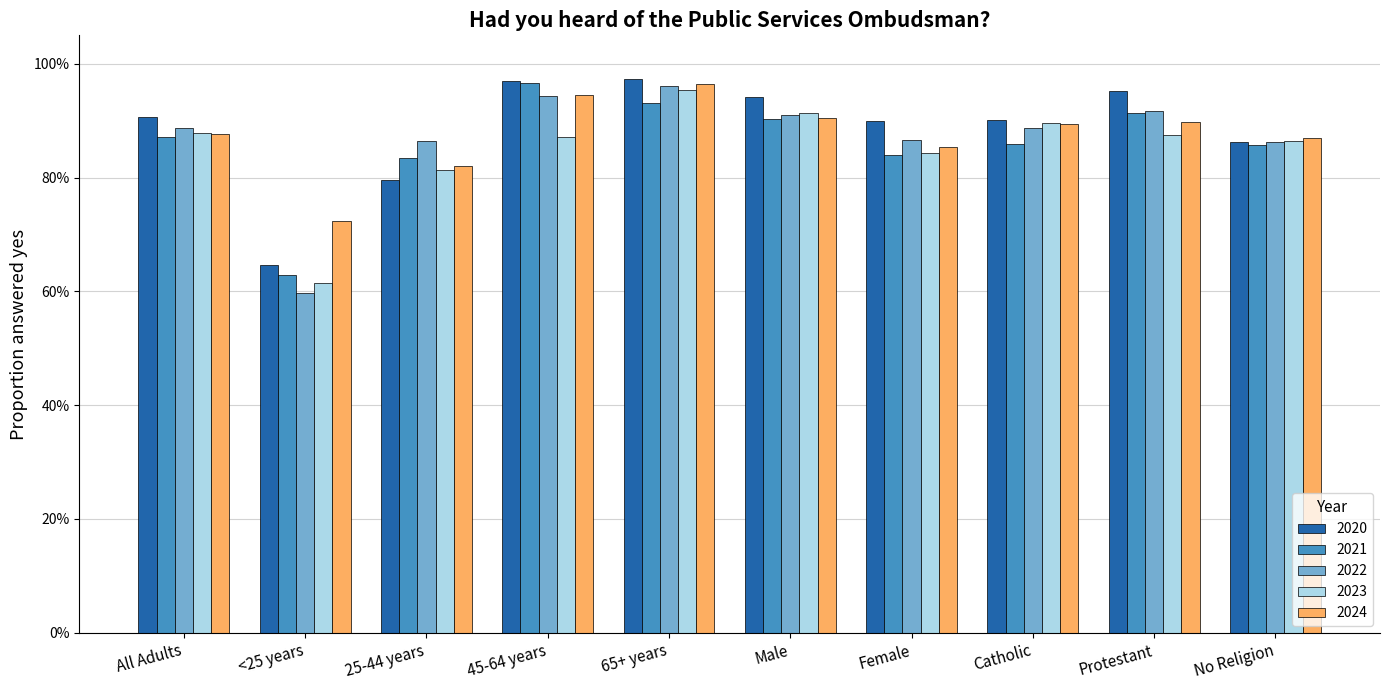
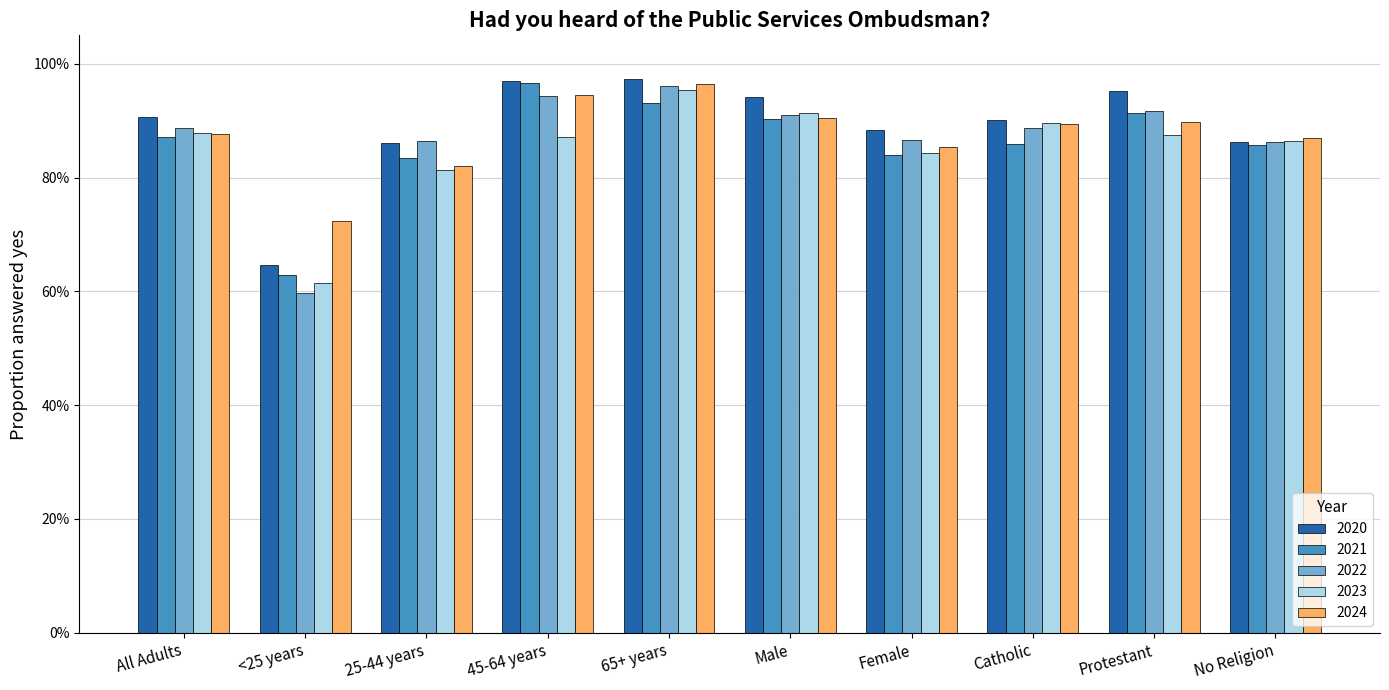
2020, 25-44 years: 80% -> 86%
2020, Female: 90% -> 88%
